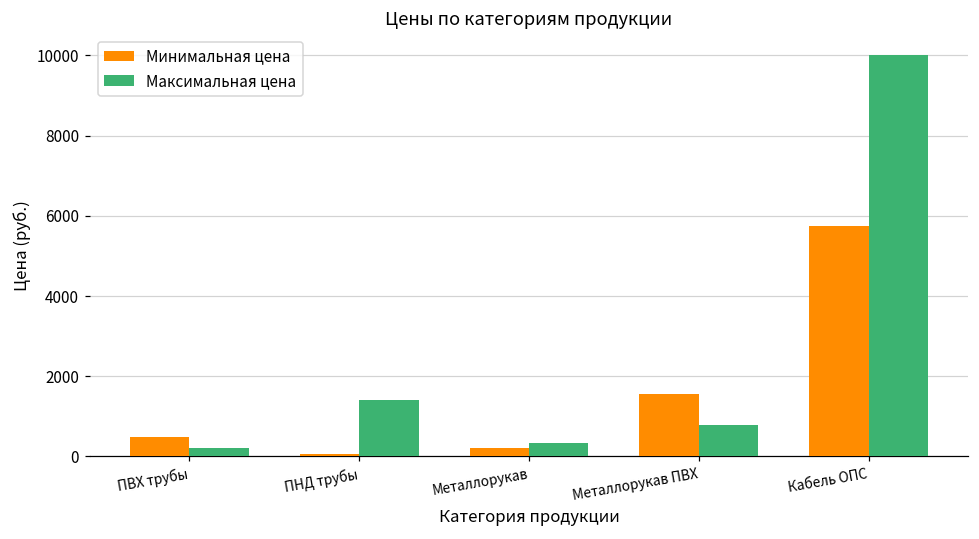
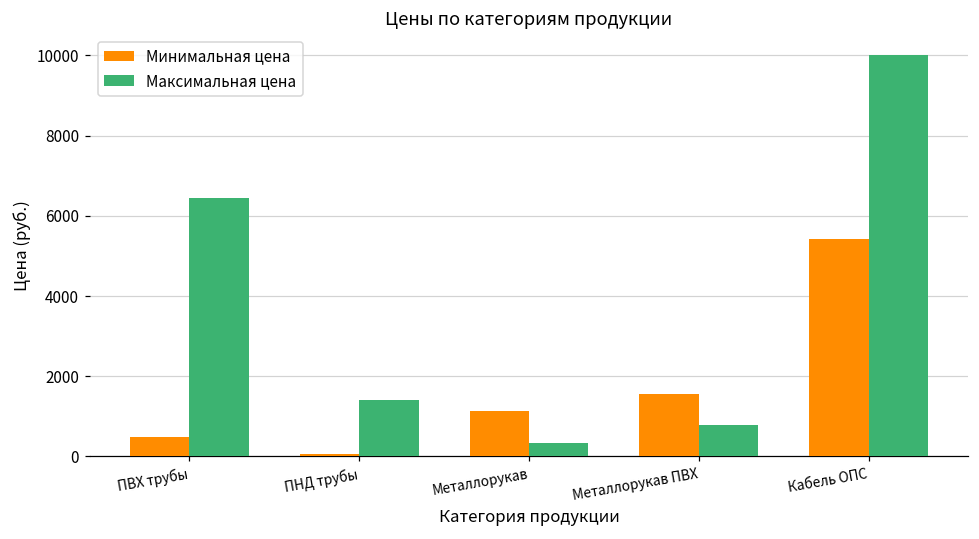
Максимальная цена, ПВХ трубы: 200 -> 6400
Минимальная цена, Металлорукав: 200 -> 1100
Минимальная цена, Кабель ОПС: 5700 -> 5400
